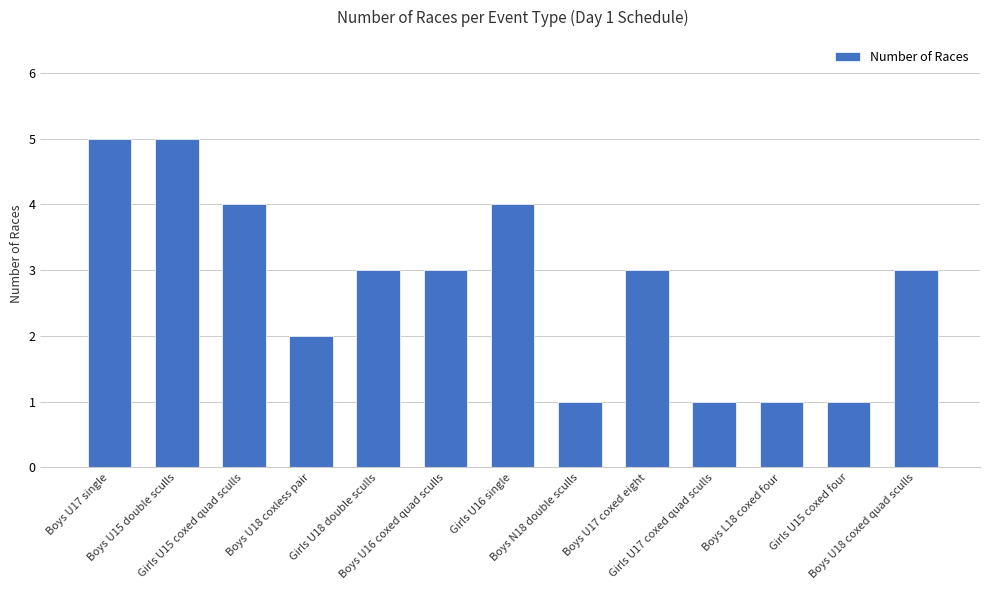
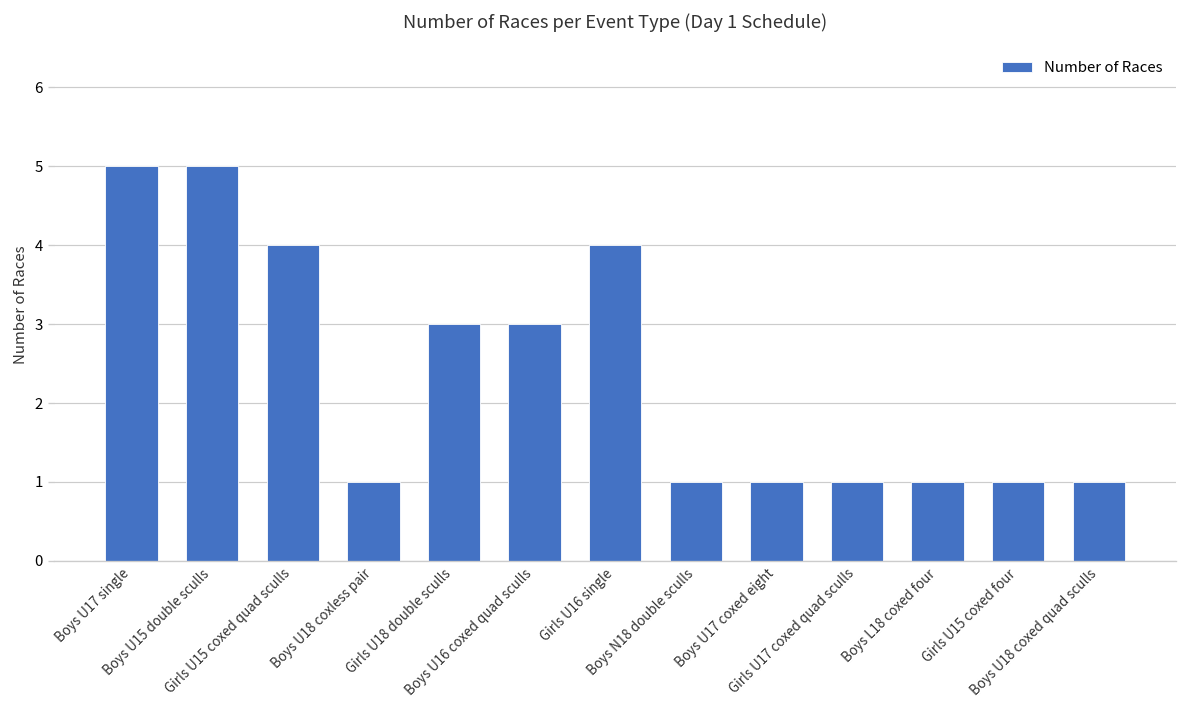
Boys U18 coxless pair: 2 -> 1
Boys U17 coxed eight: 3 -> 1
Boys U18 coxed quad sculls: 3 -> 1
